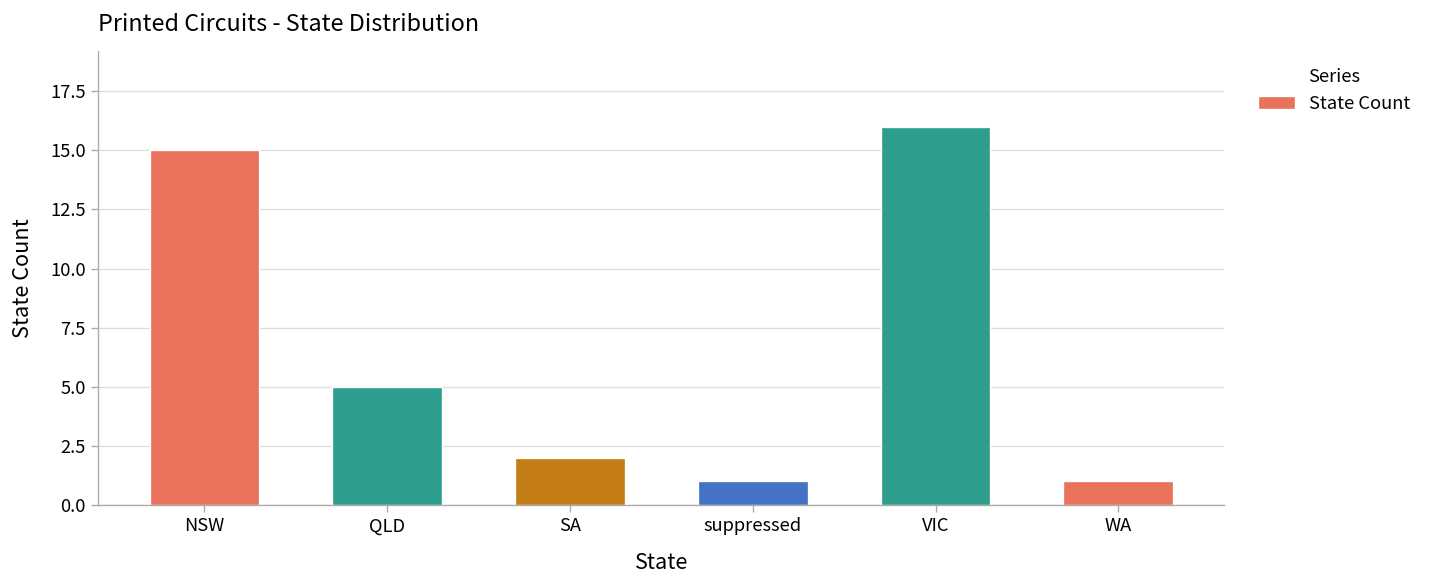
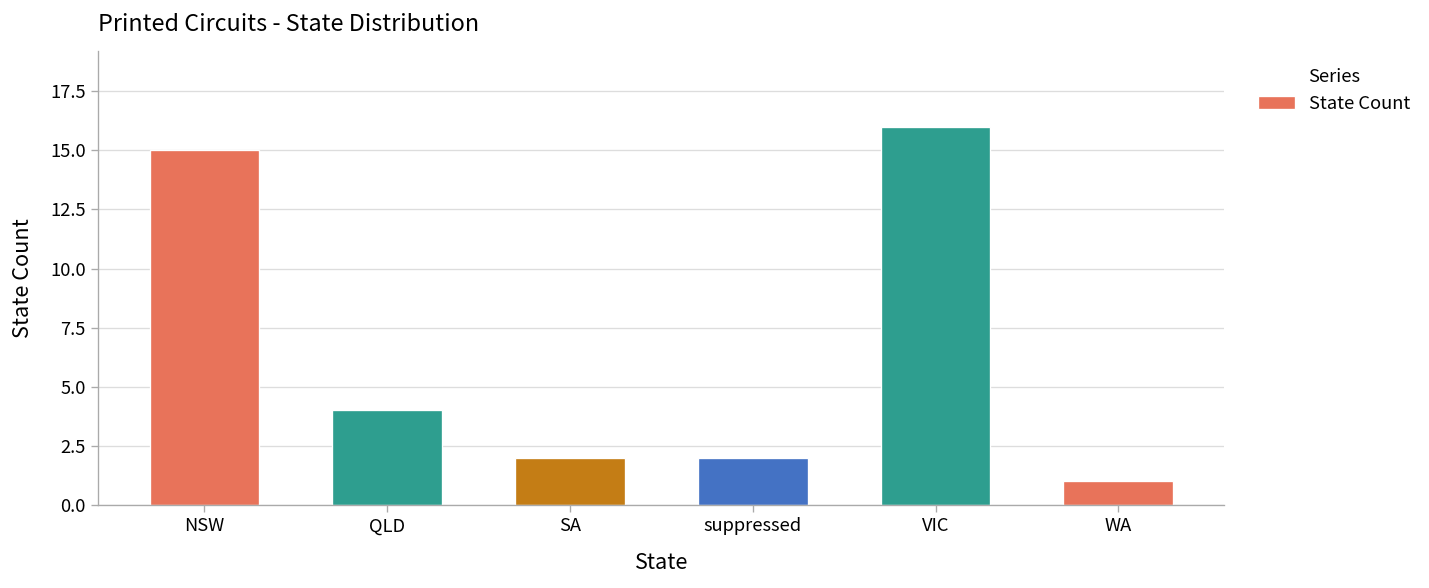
QLD: 5 -> 4
suppressed: 1 -> 2
